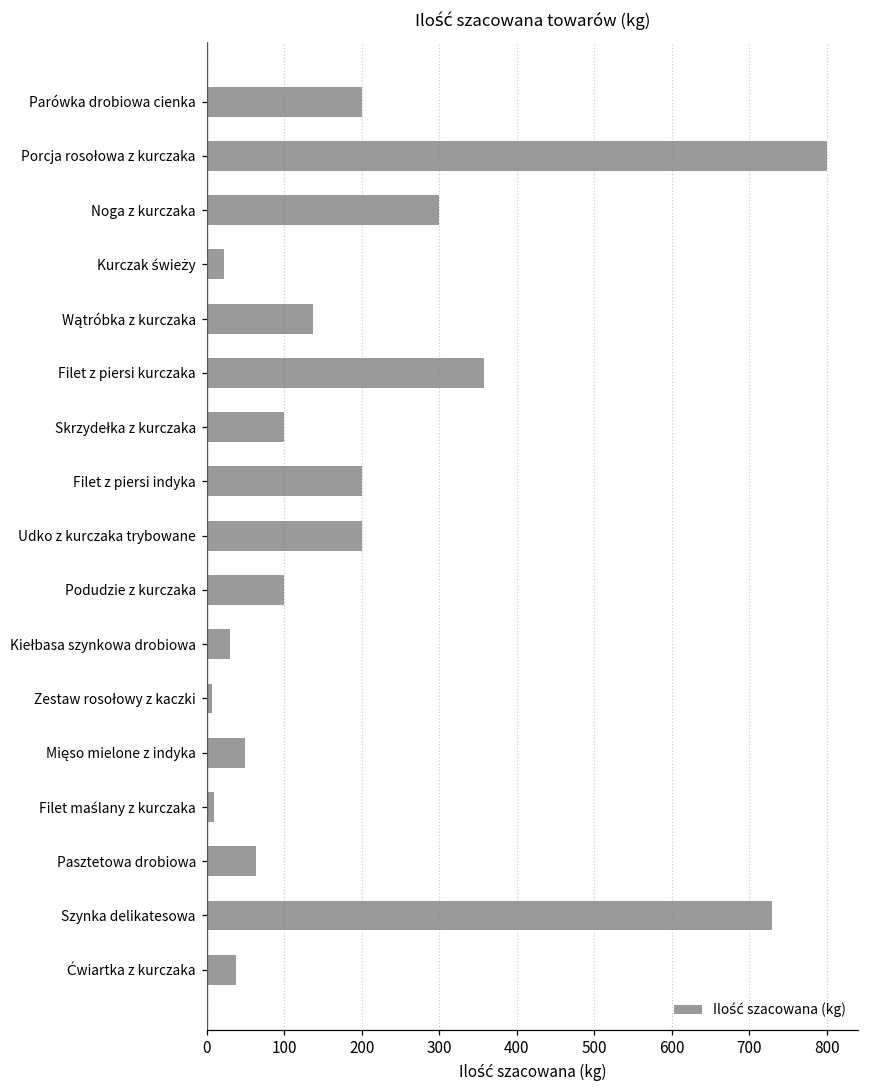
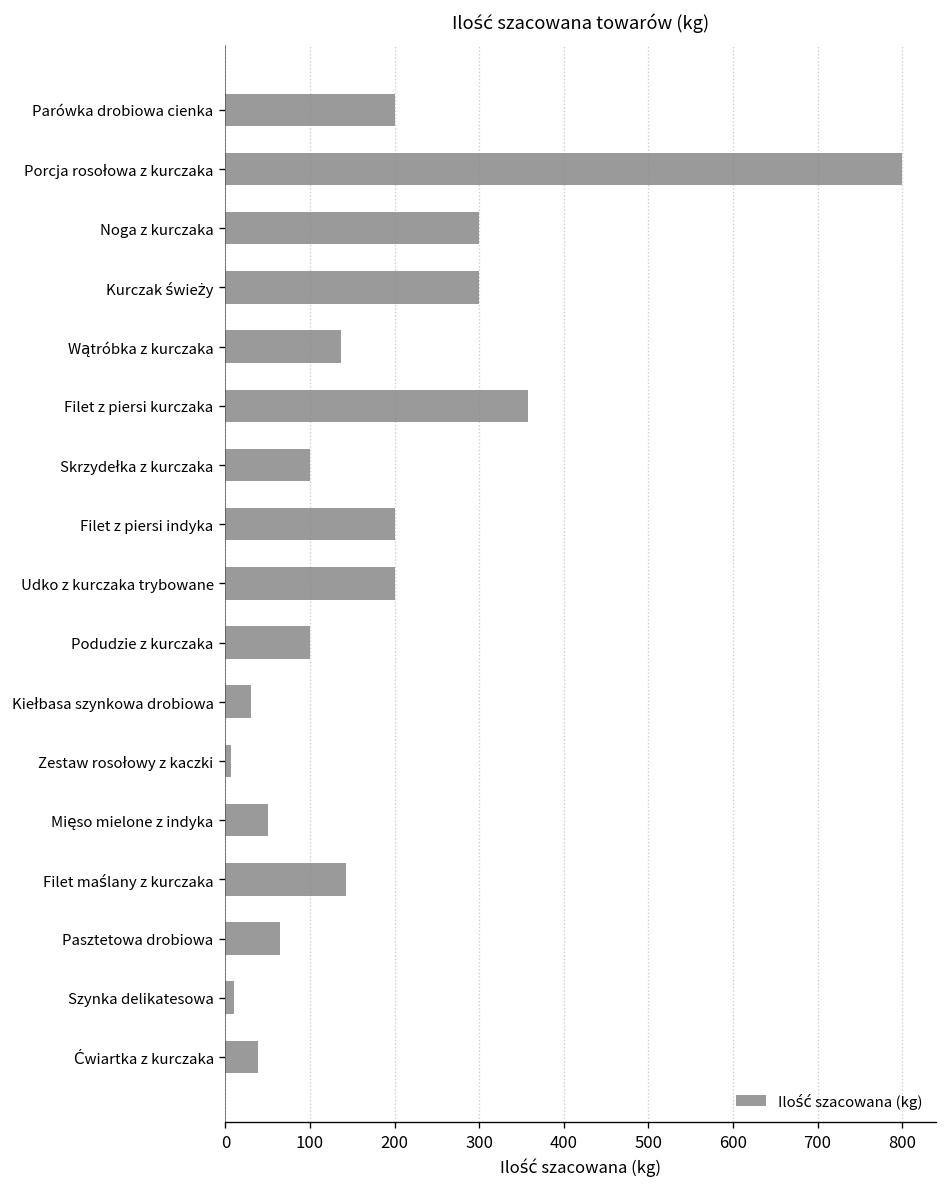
Kurczak świeży: 20 -> 300
Filet maślany z kurczaka: 10 -> 140
Szynka delikatesowa: 730 -> 10
